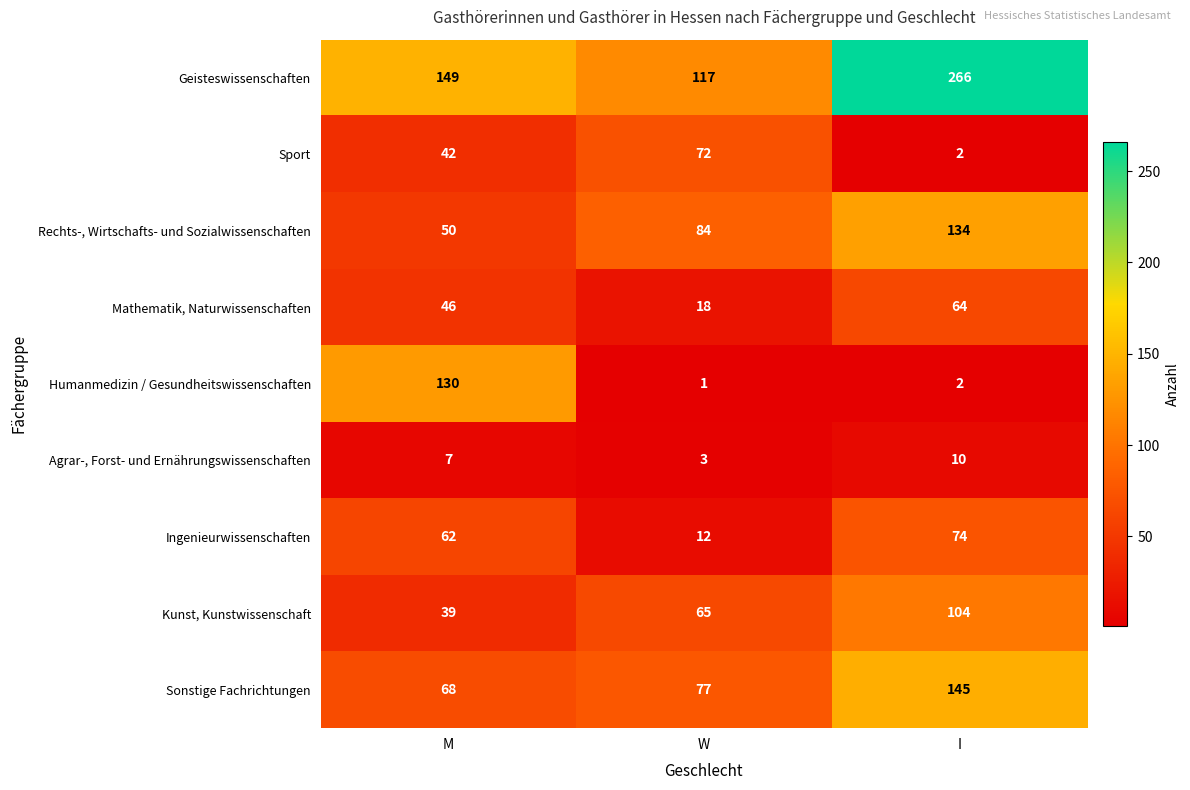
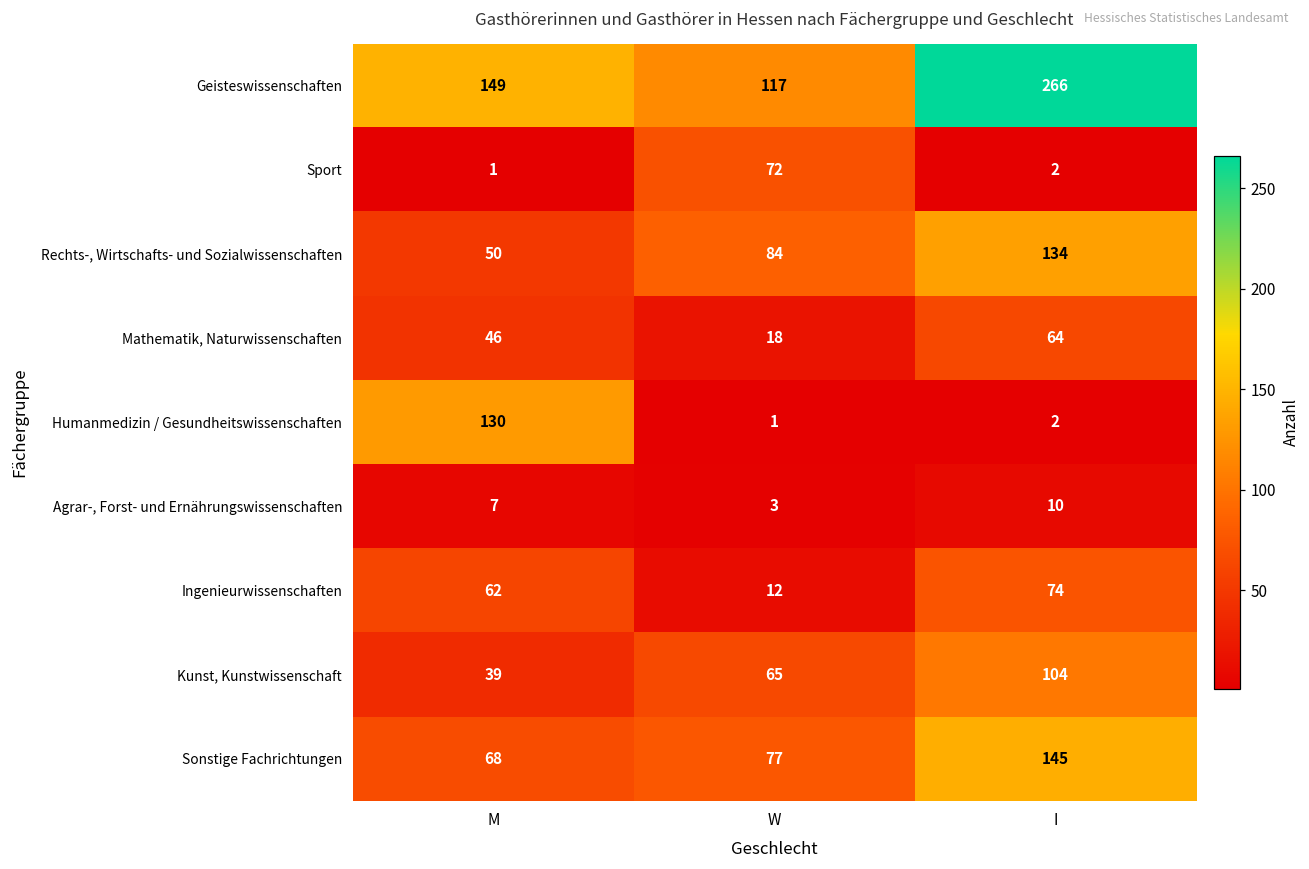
Sport, M: 42 -> 1
